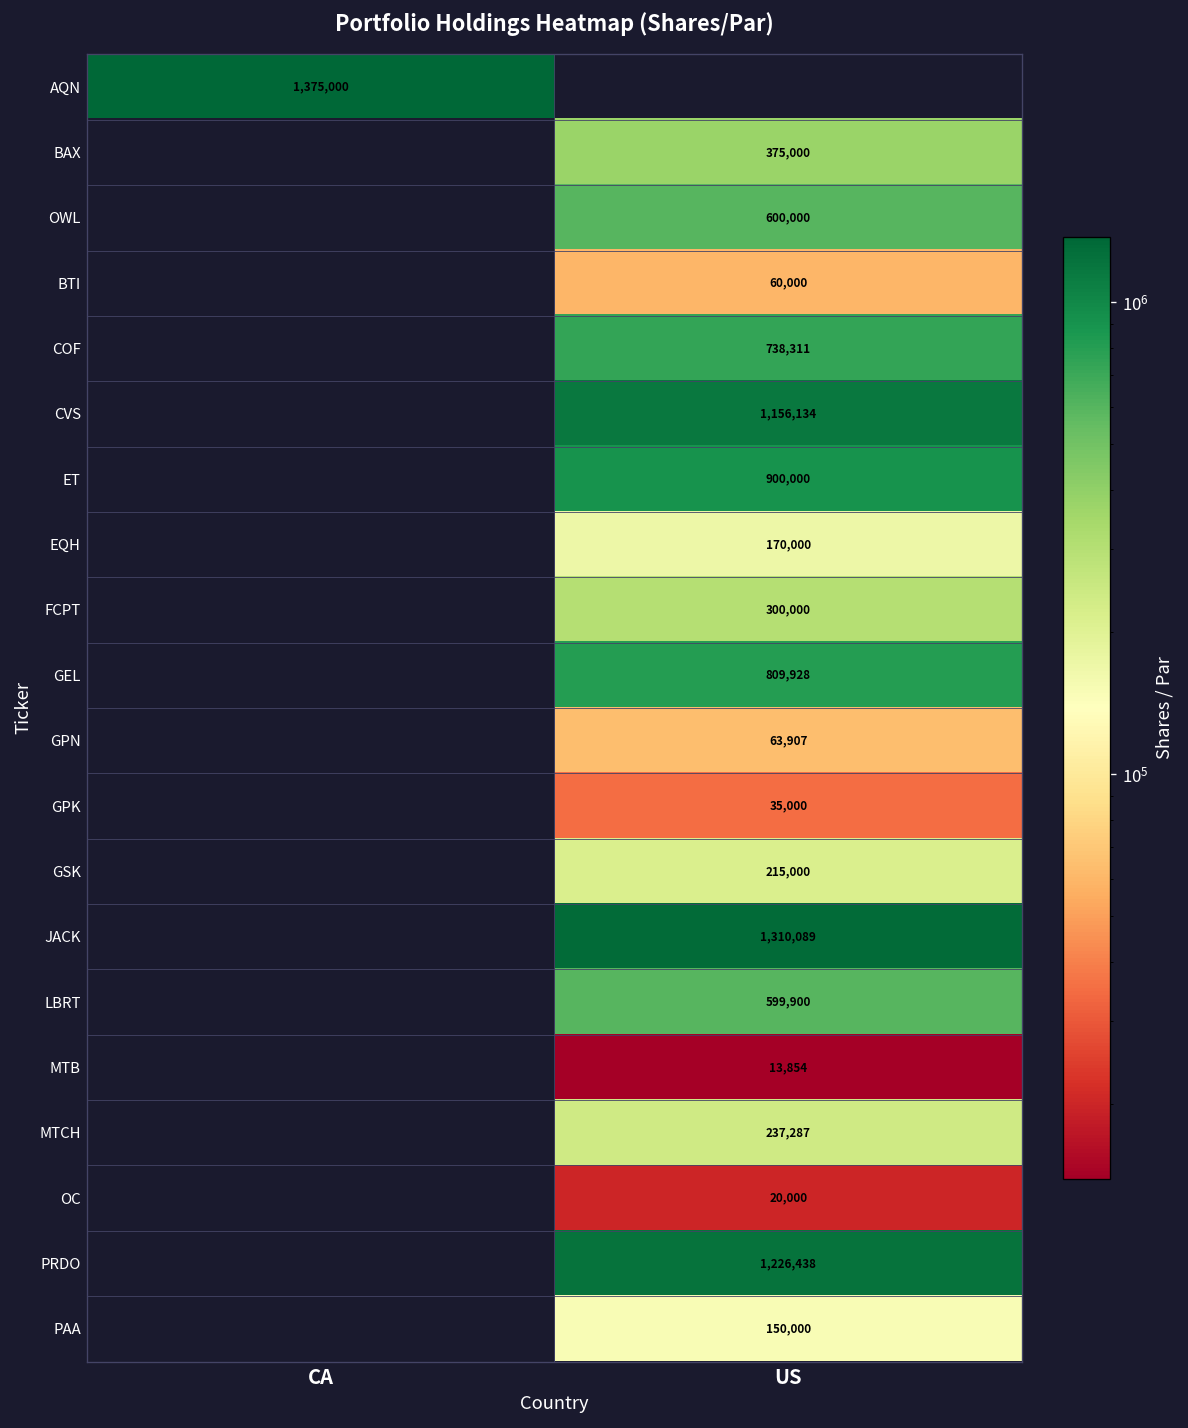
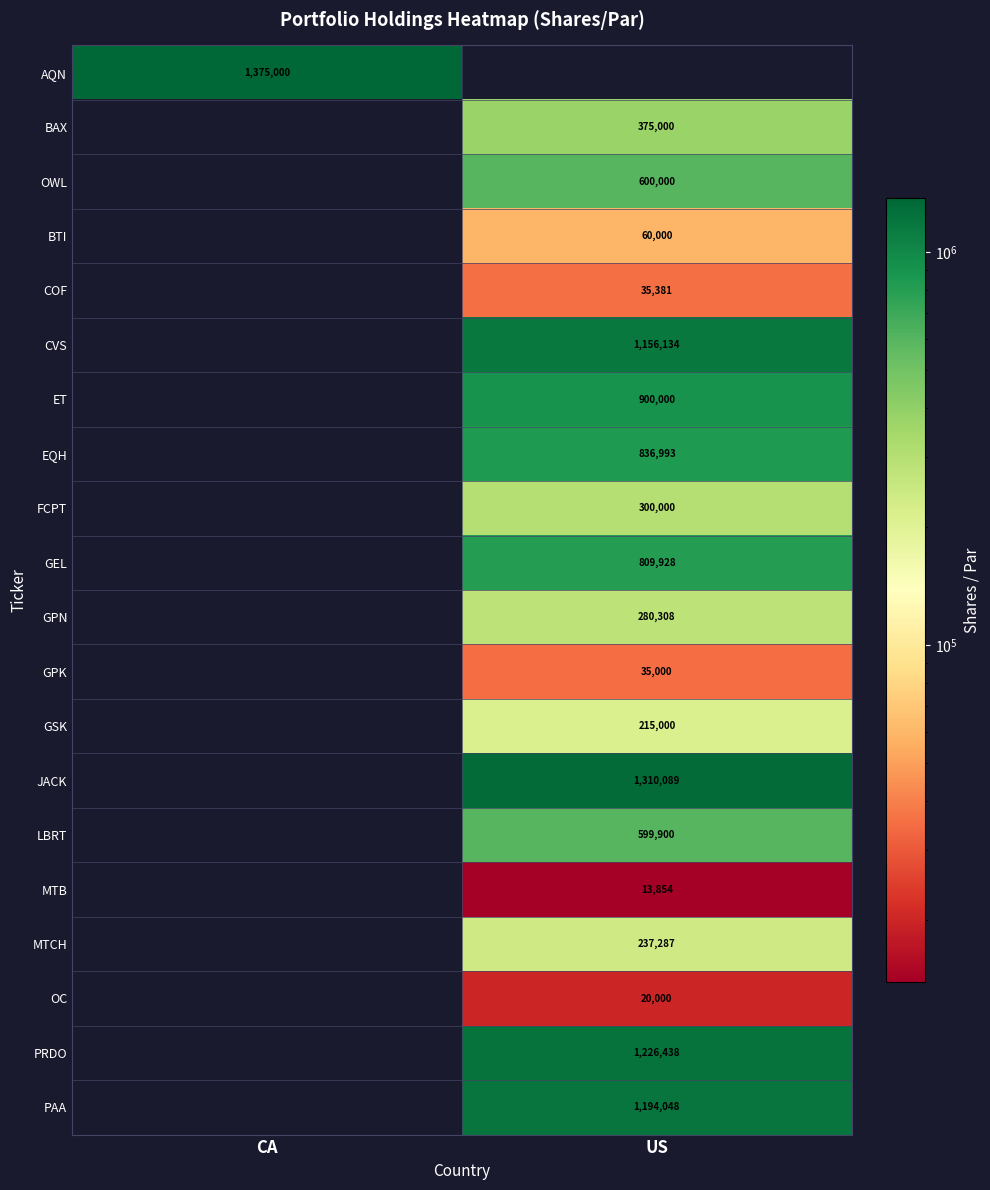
COF, US: 738,311 -> 35,381
EQH, US: 170,000 -> 836,993
GPN, US: 63,907 -> 280,308
PAA, US: 150,000 -> 1,194,048
